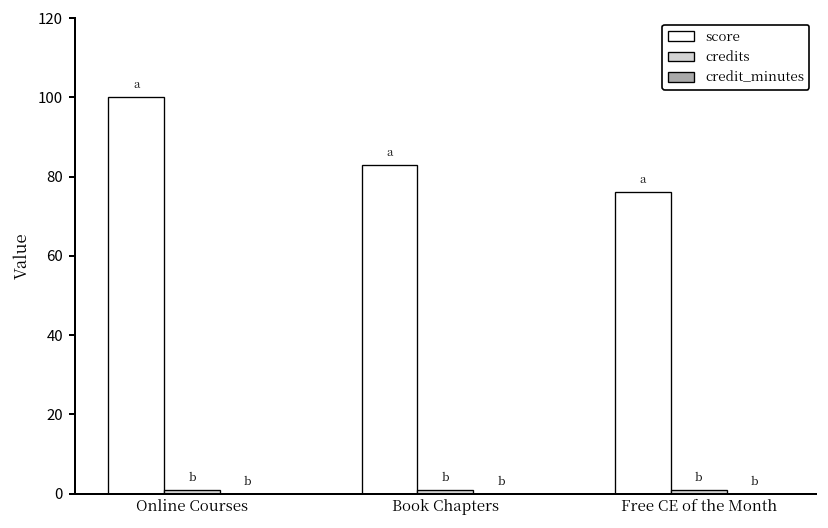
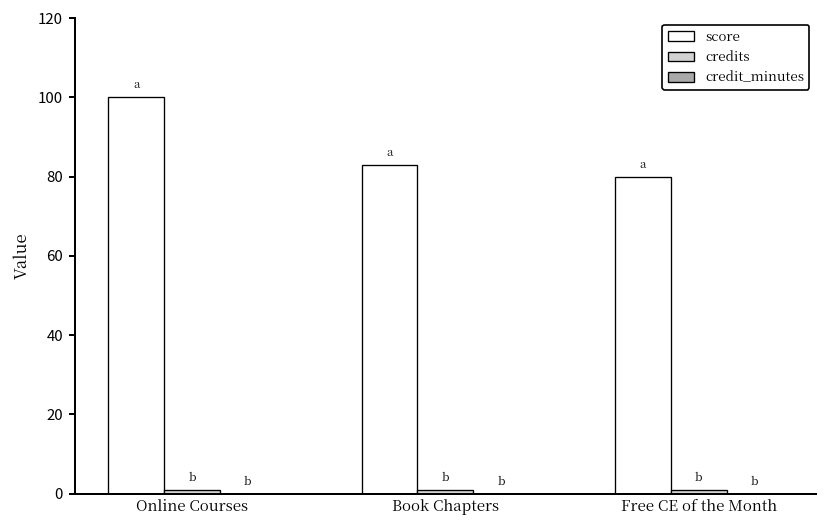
score, Free CE of the Month: 76 -> 80
